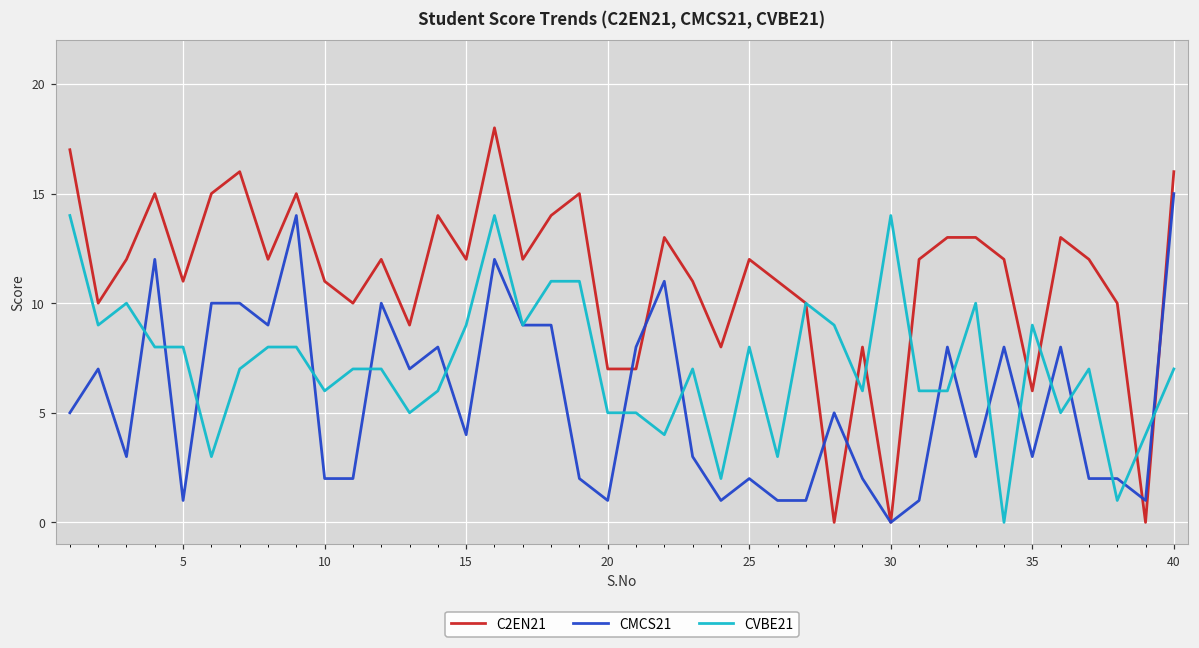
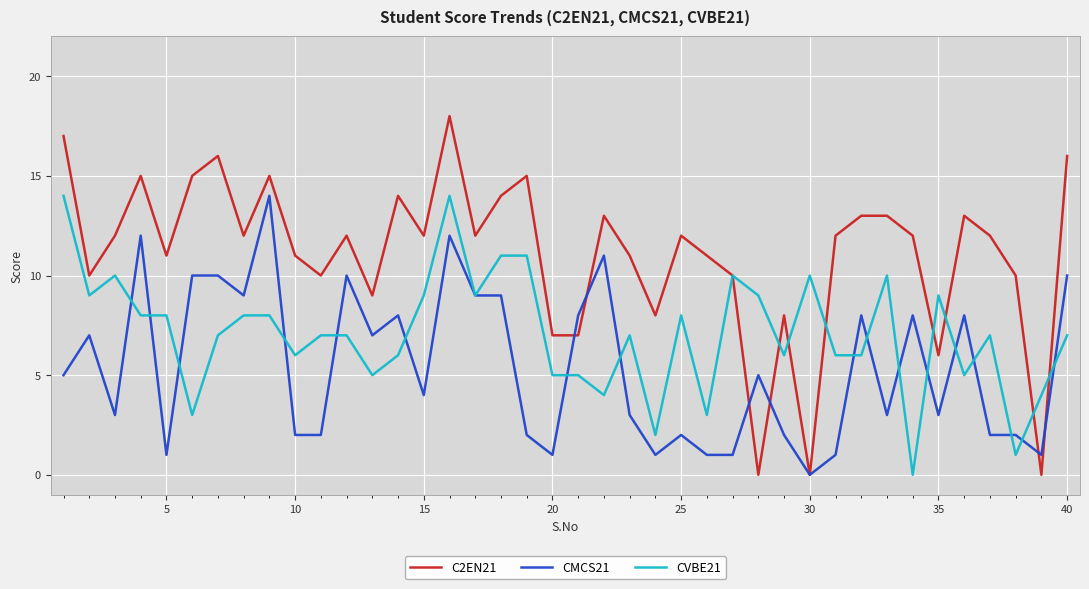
CVBE21, 30: 14 -> 10
CMCS21, 40: 15 -> 10
